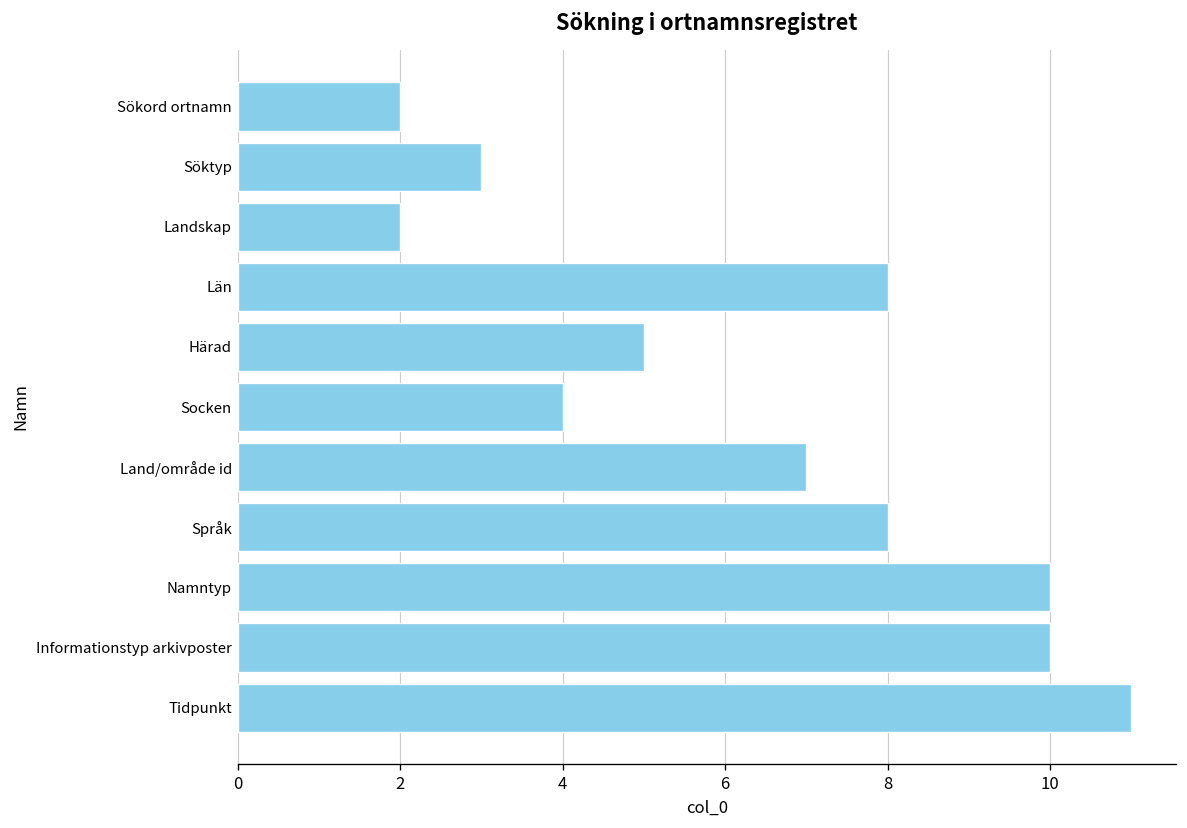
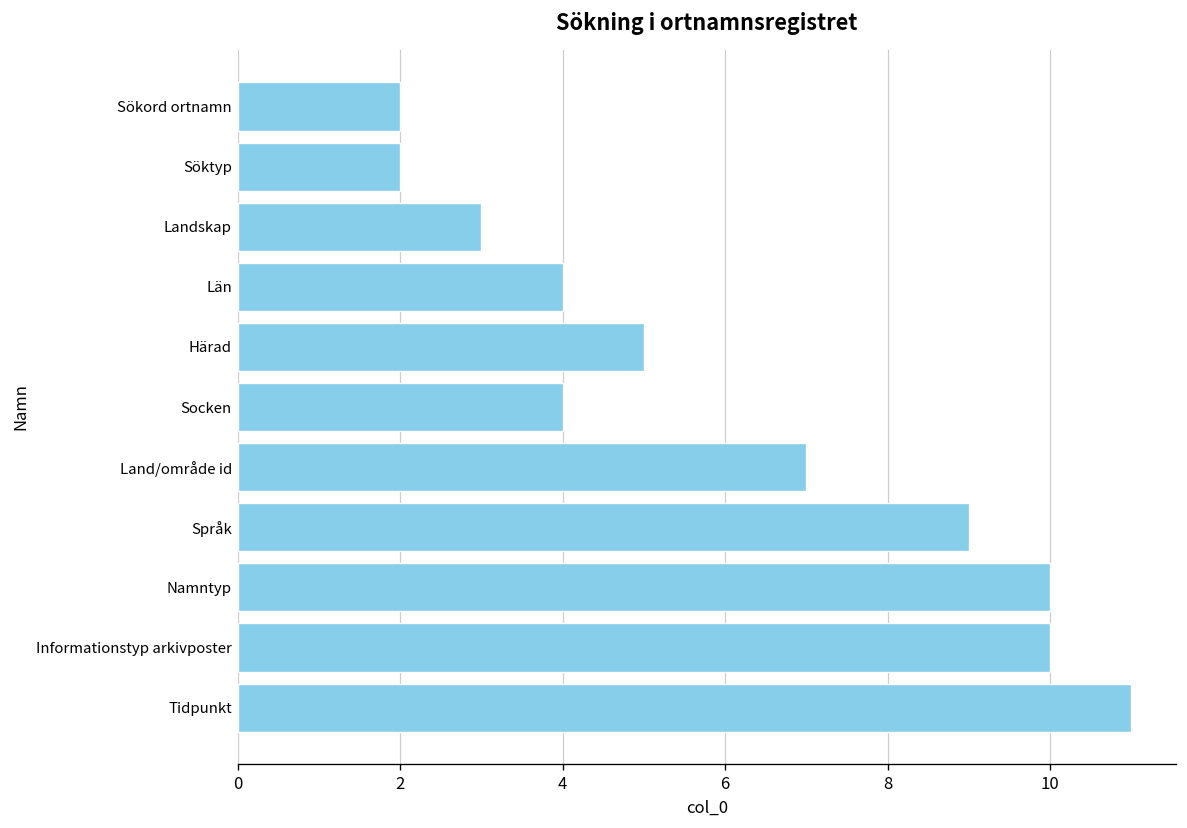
Söktyp: 3 -> 2
Landskap: 2 -> 3
Län: 8 -> 4
Språk: 8 -> 9
